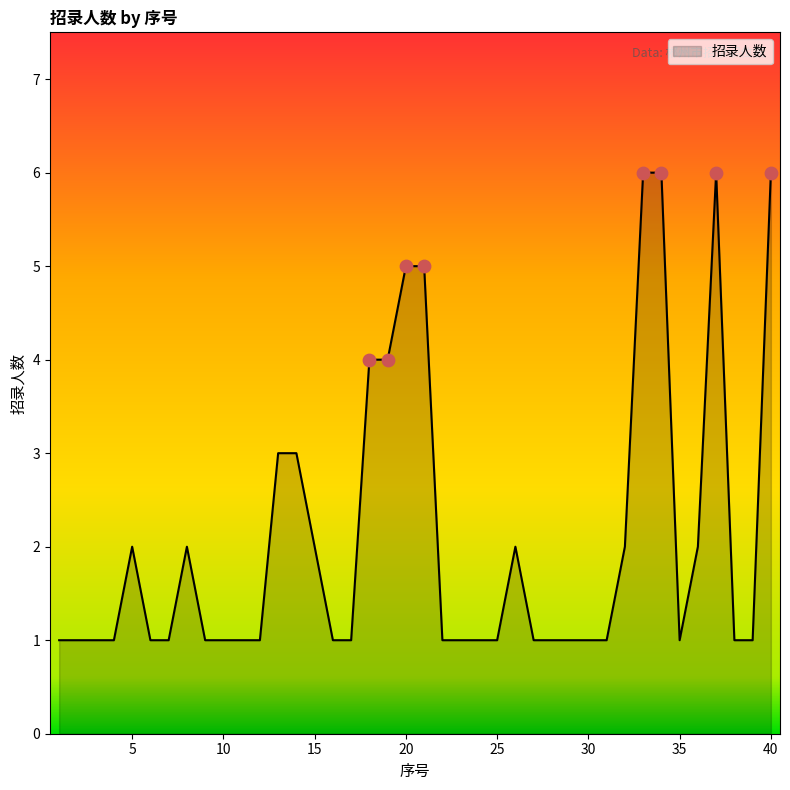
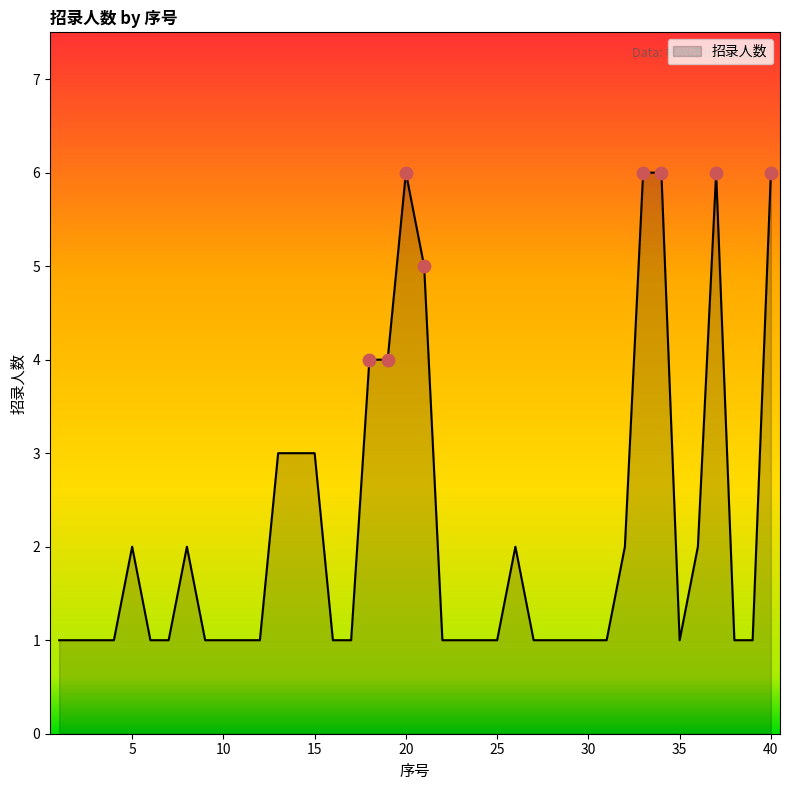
招录人数, 15: 2 -> 3
招录人数, 20: 5 -> 6
